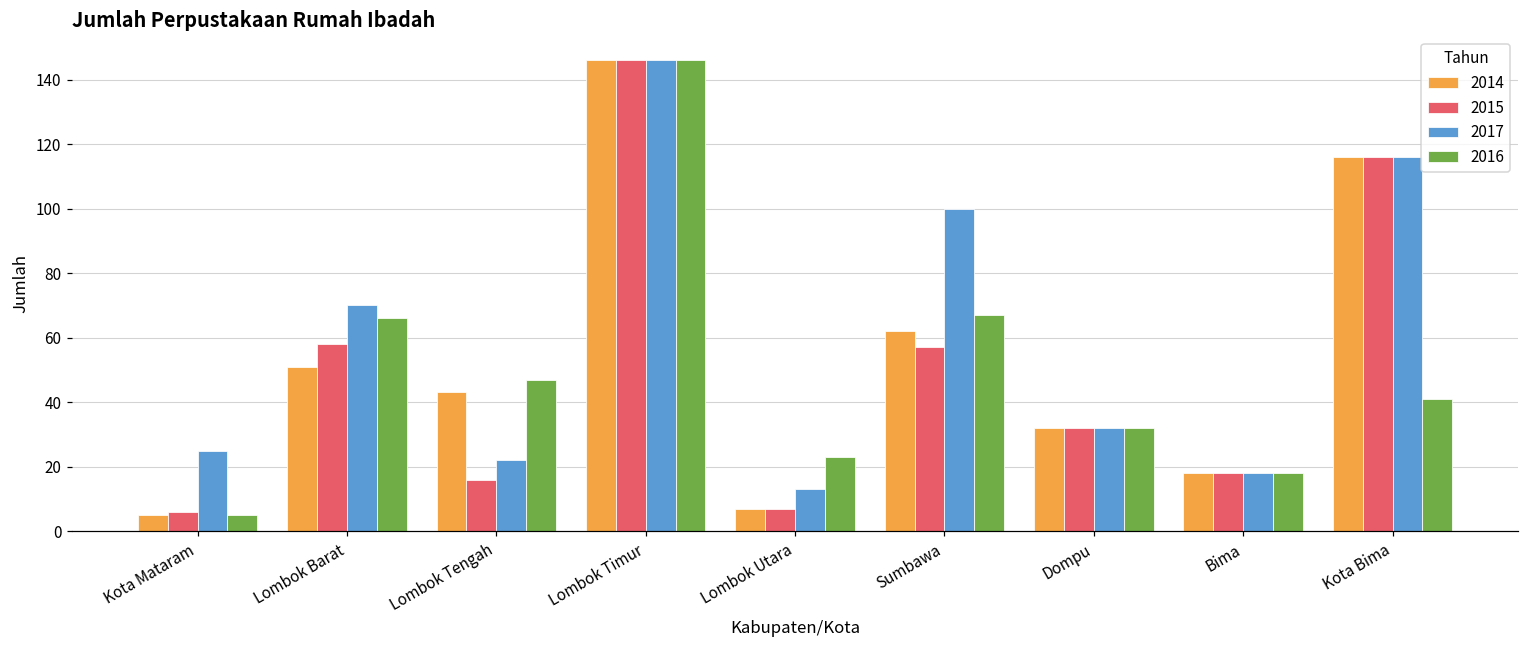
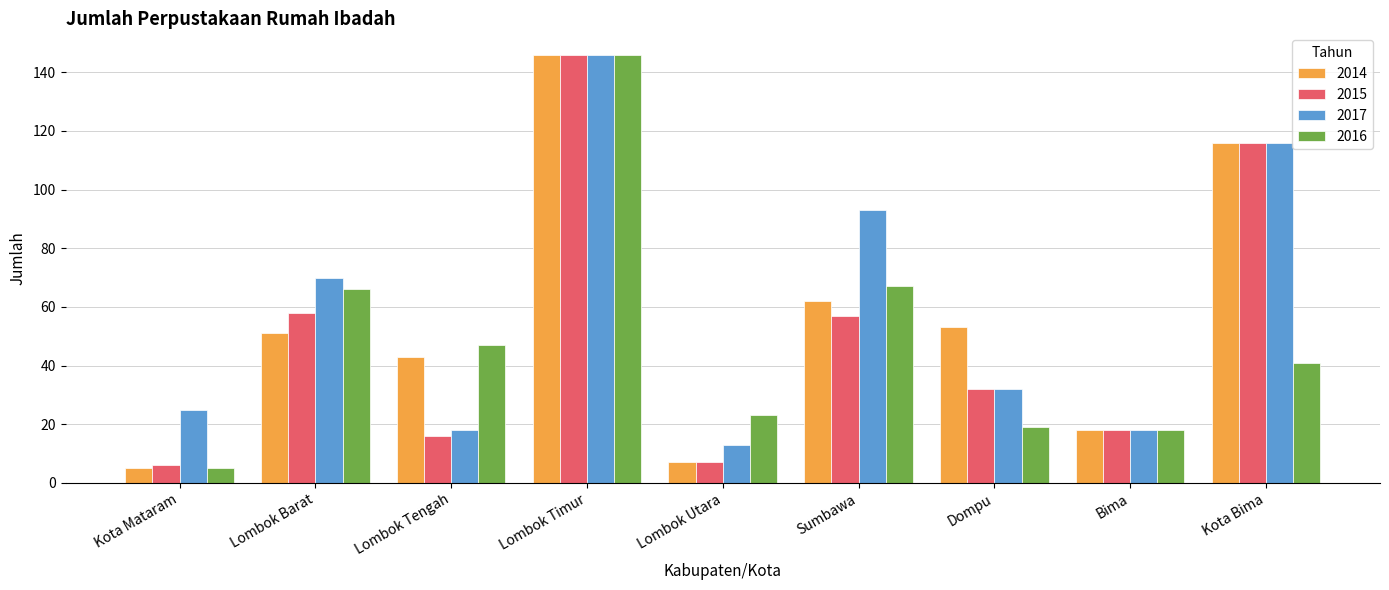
2017, Lombok Tengah: 22 -> 18
2017, Sumbawa: 100 -> 93
2014, Dompu: 32 -> 53
2016, Dompu: 32 -> 19
